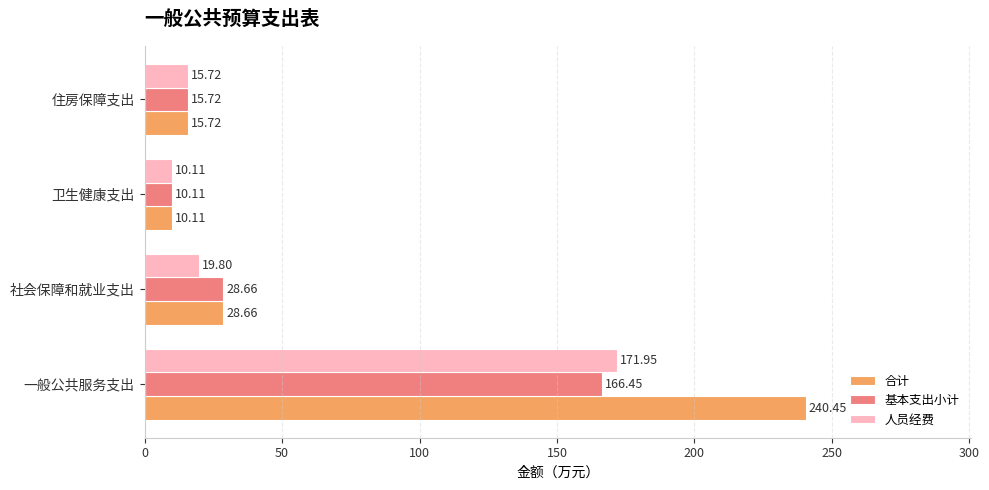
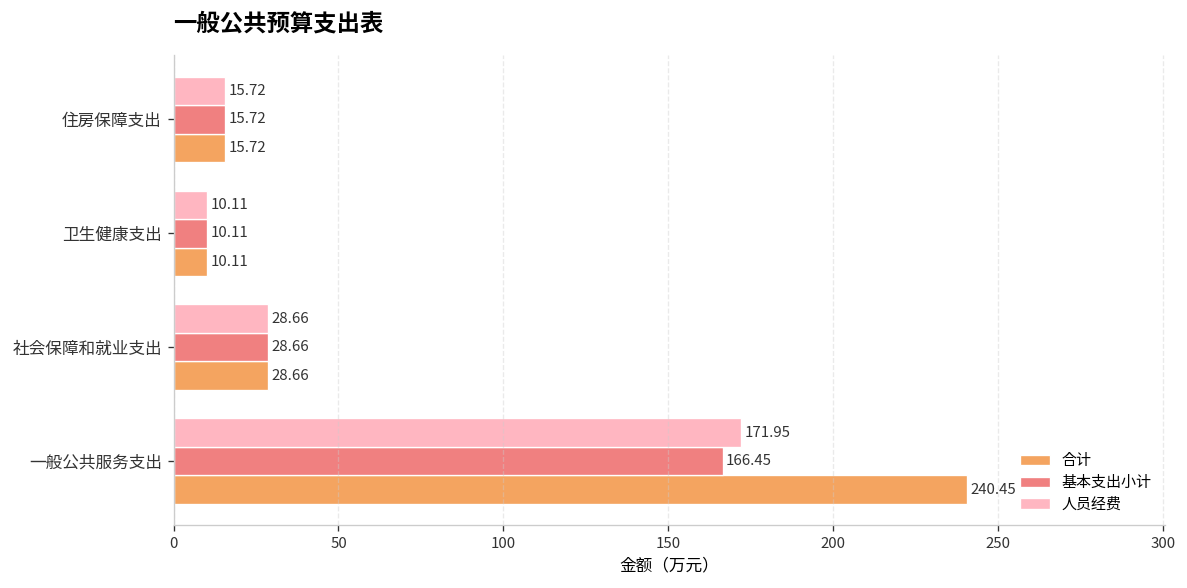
人员经费, 社会保障和就业支出: 19.80 -> 28.66
